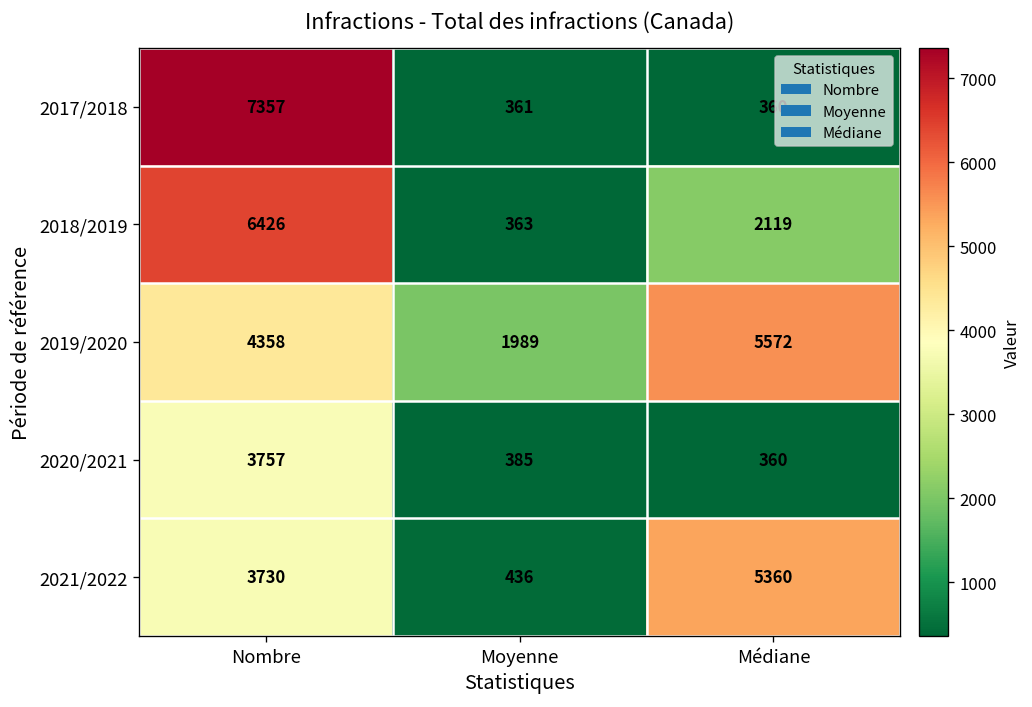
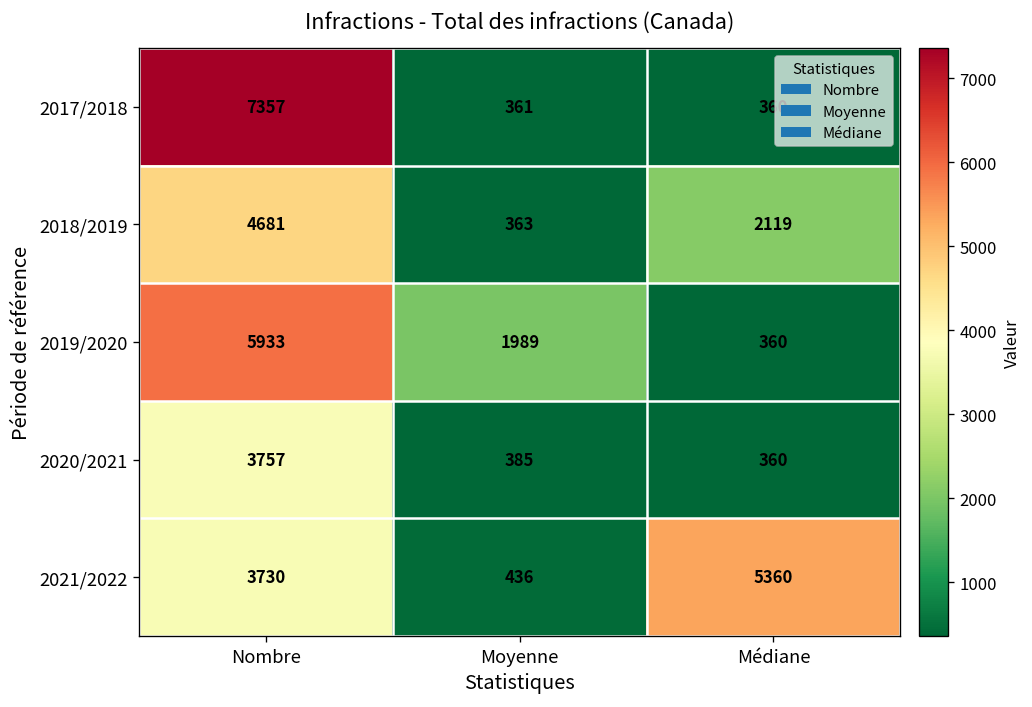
2018/2019, Nombre: 6426 -> 4681
2019/2020, Nombre: 4358 -> 5933
2019/2020, Médiane: 5572 -> 360
